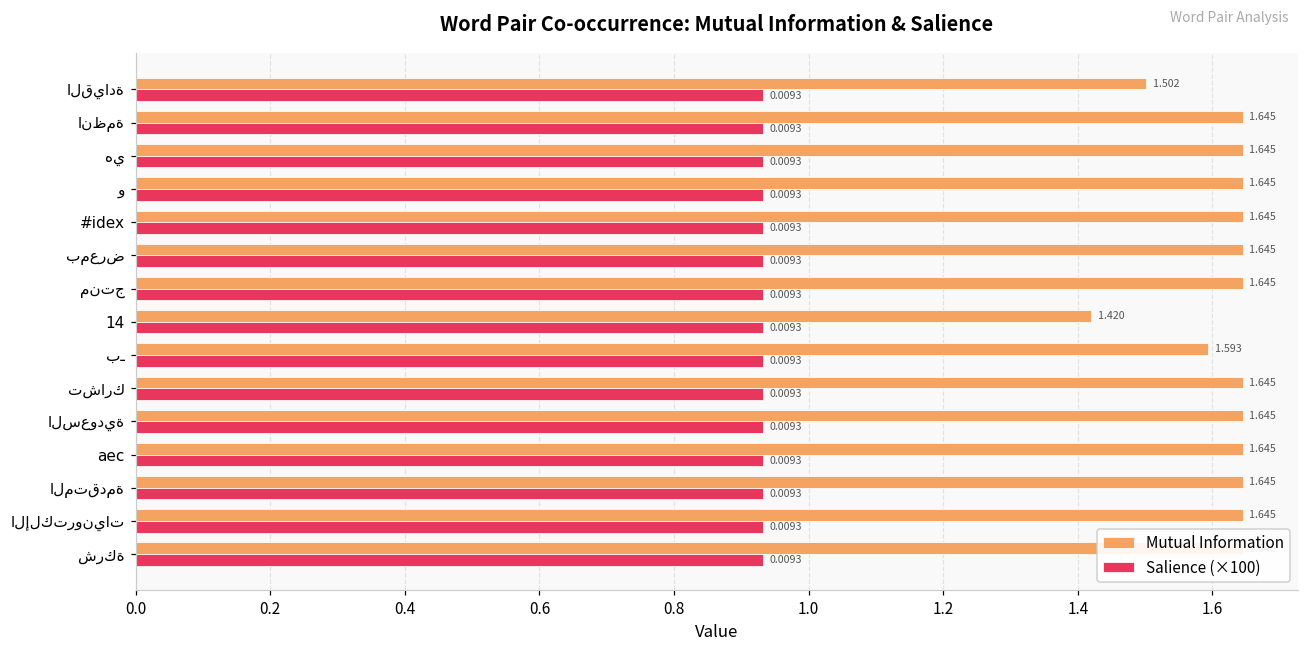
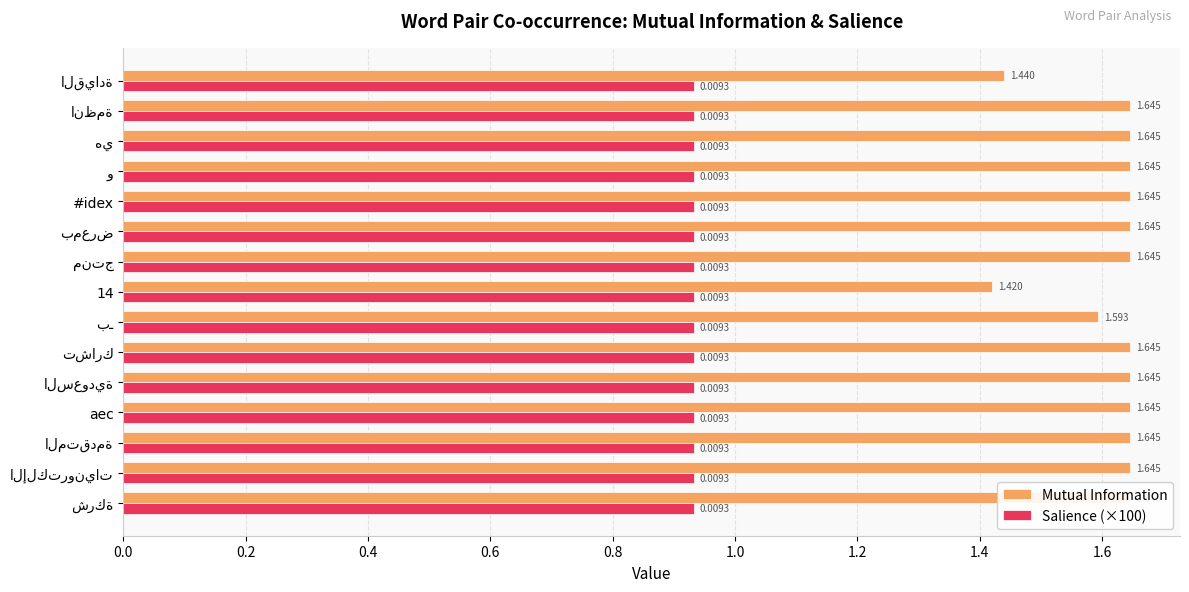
Mutual Information, القيادة: 1.502 -> 1.440
